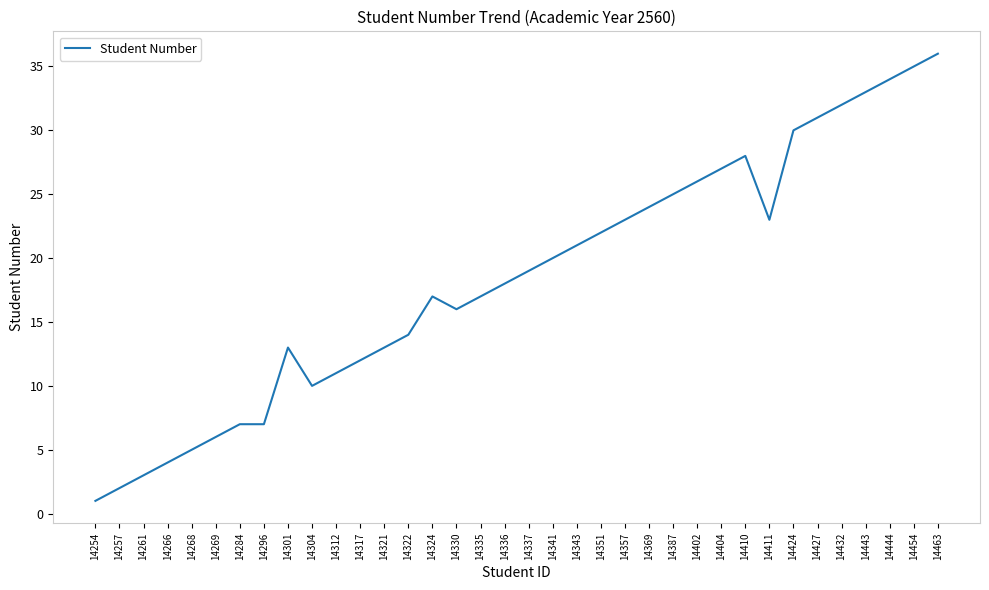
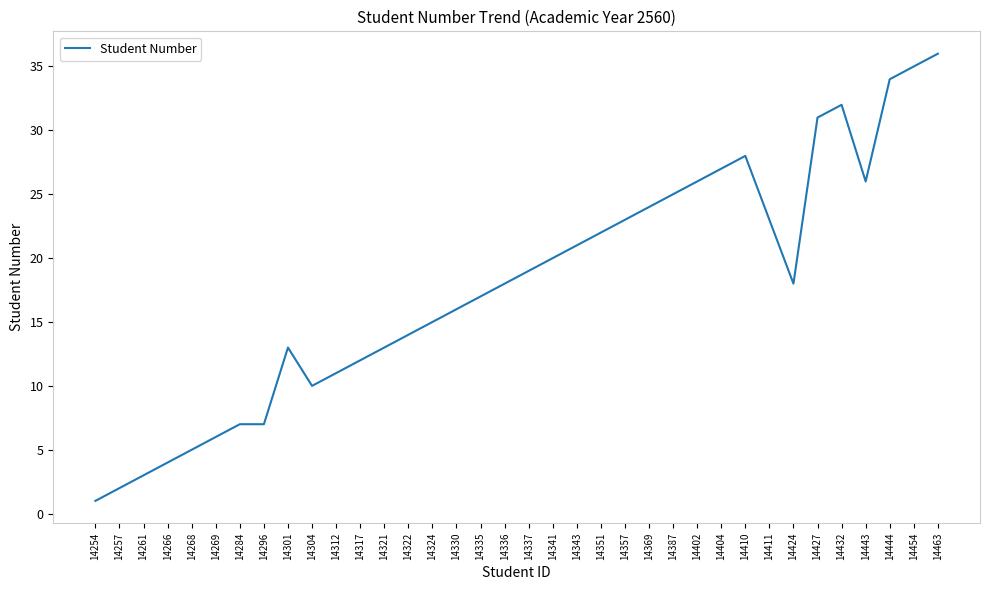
14324: 17 -> 15
14424: 30 -> 18
14443: 33 -> 26
